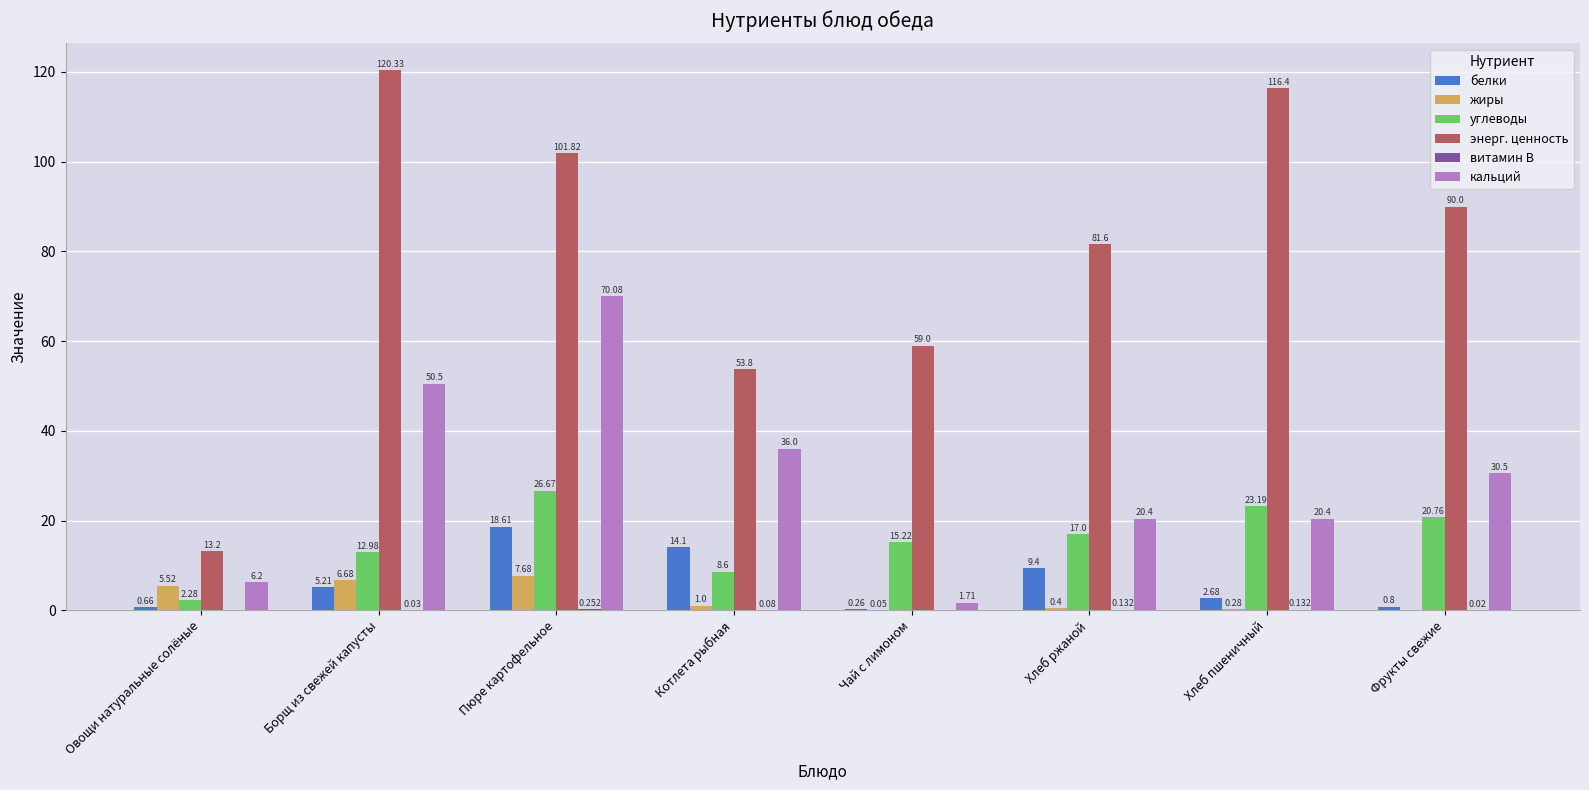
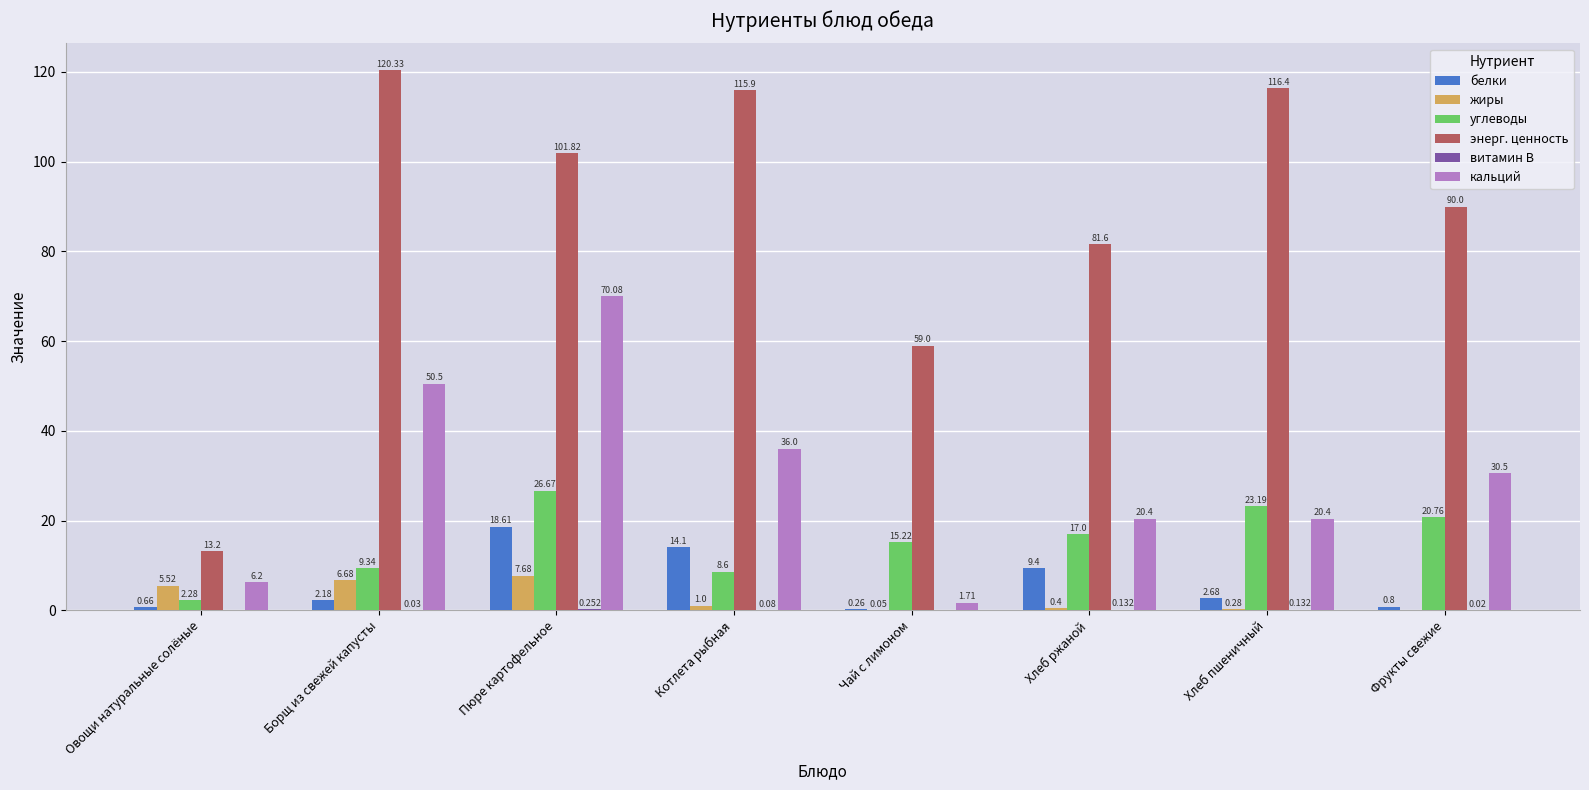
белки, Борщ из свежей капусты: 5.21 -> 2.18
углеводы, Борщ из свежей капусты: 12.98 -> 9.34
энерг. ценность, Котлета рыбная: 53.8 -> 115.9
